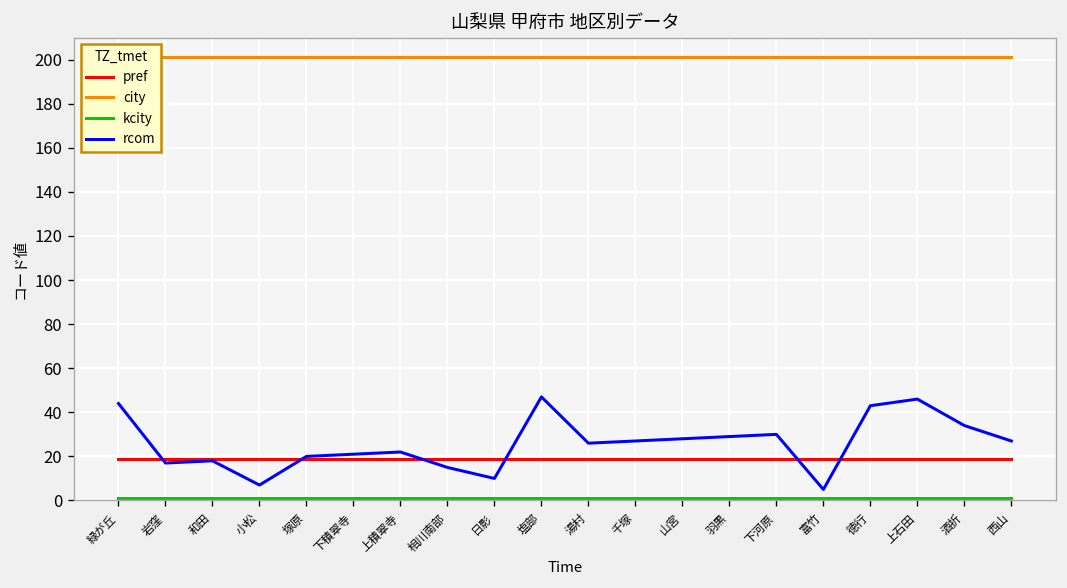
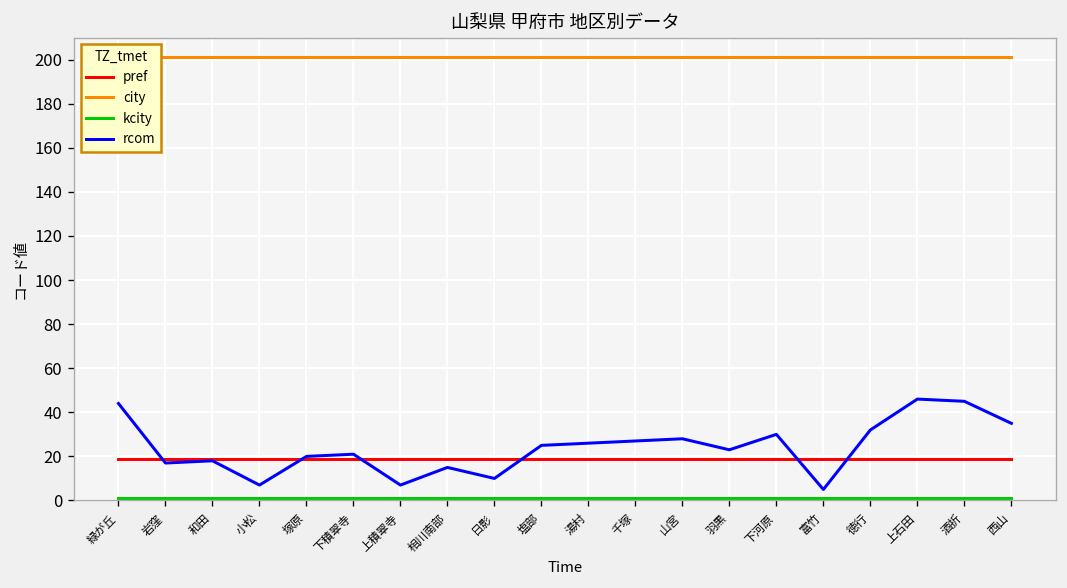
rcom, 上積翠寺: 22 -> 7
rcom, 塩部: 47 -> 25
rcom, 羽黒: 29 -> 23
rcom, 徳行: 43 -> 32
rcom, 酒折: 34 -> 45
rcom, 西山: 27 -> 35
